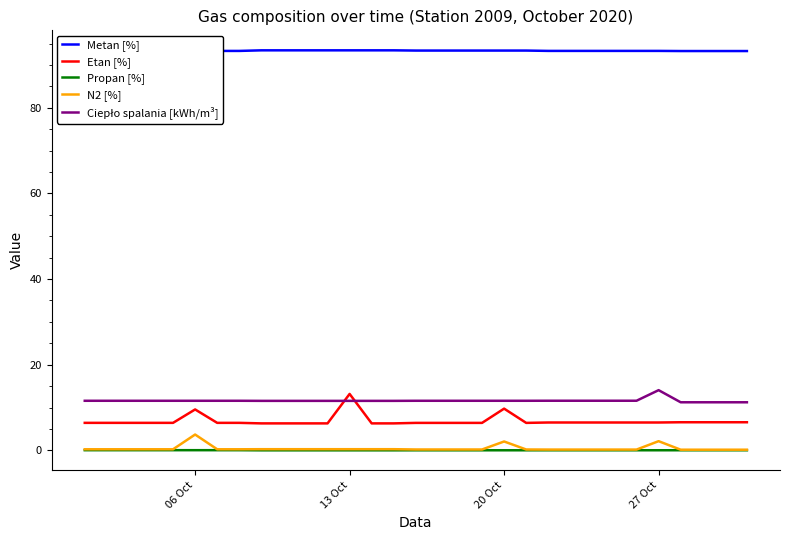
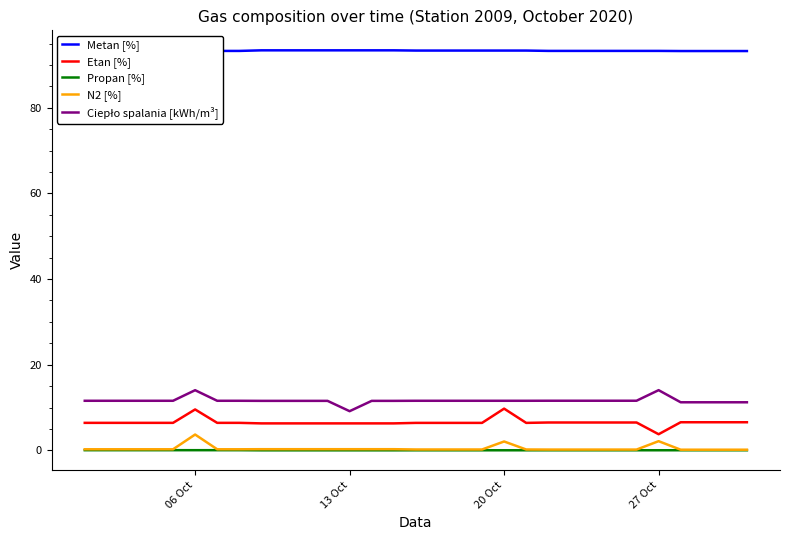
Ciepło spalania [kWh/m³], 06 Oct: 12 -> 14
Etan [%], 13 Oct: 13 -> 6
Ciepło spalania [kWh/m³], 13 Oct: 12 -> 9
Etan [%], 27 Oct: 7 -> 4
